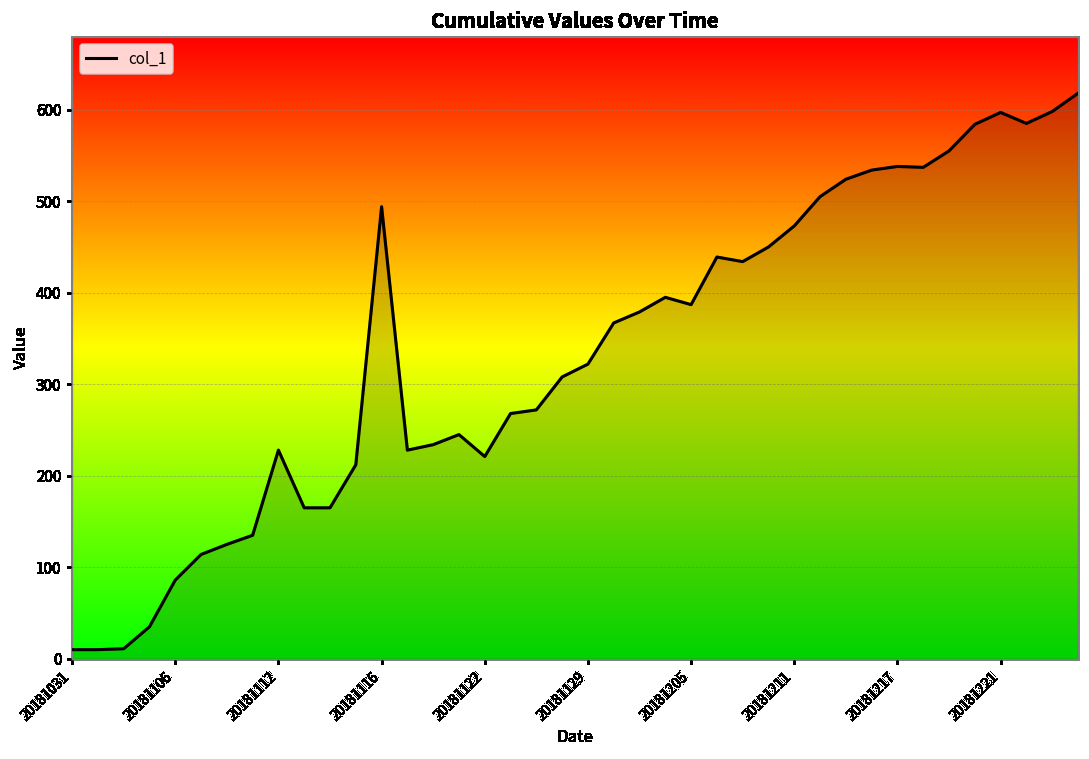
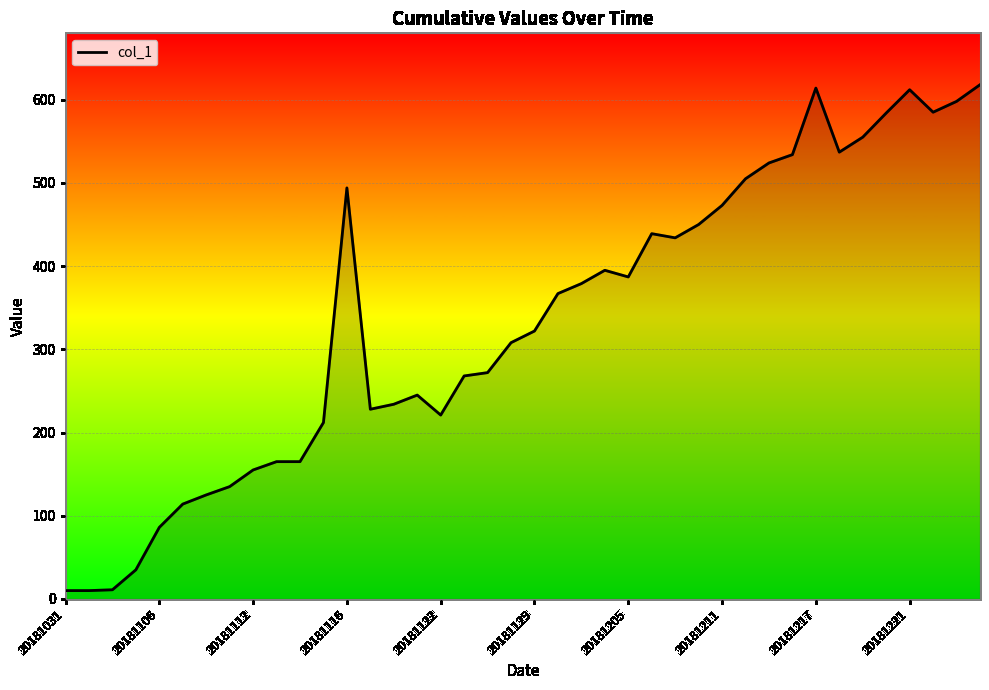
20181112: 230 -> 160
20181217: 540 -> 610
20181221: 600 -> 610
